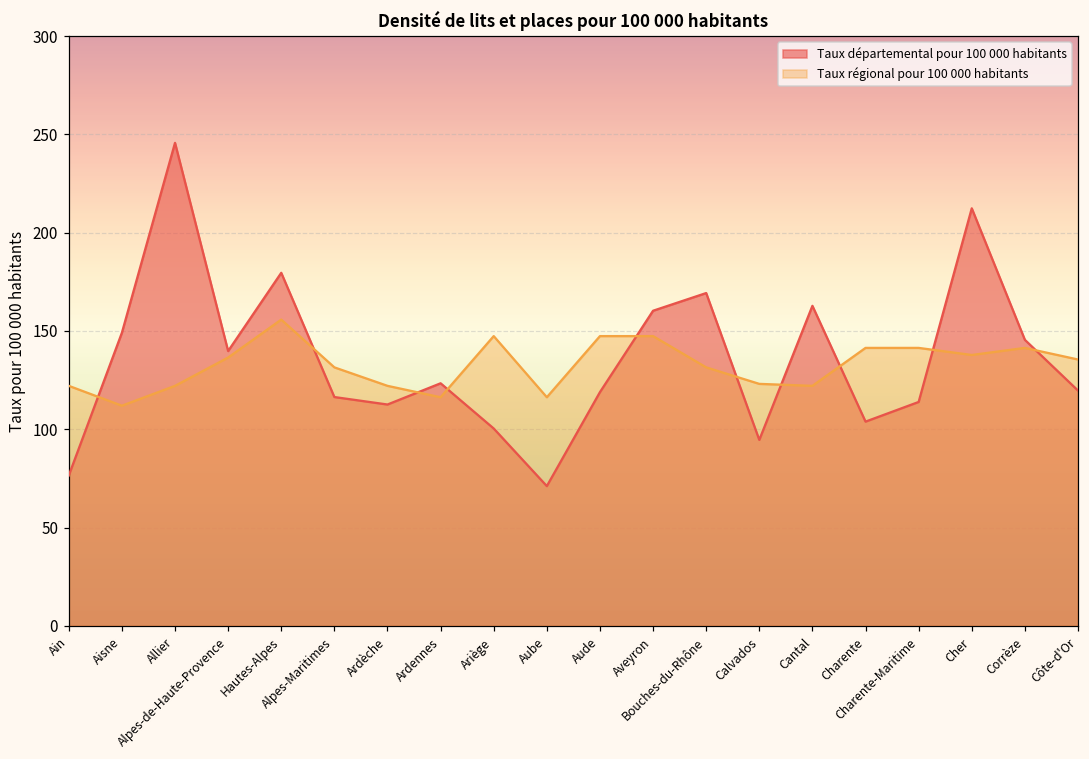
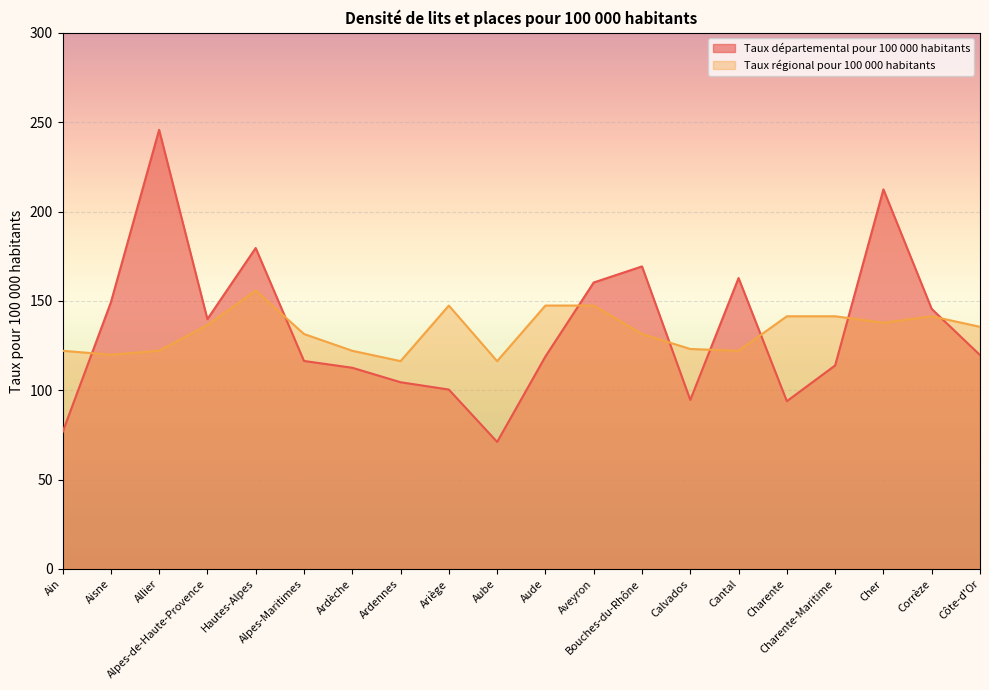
Taux régional pour 100 000 habitants, Aisne: 112 -> 120
Taux départemental pour 100 000 habitants, Ardennes: 123 -> 105
Taux départemental pour 100 000 habitants, Charente: 104 -> 94
